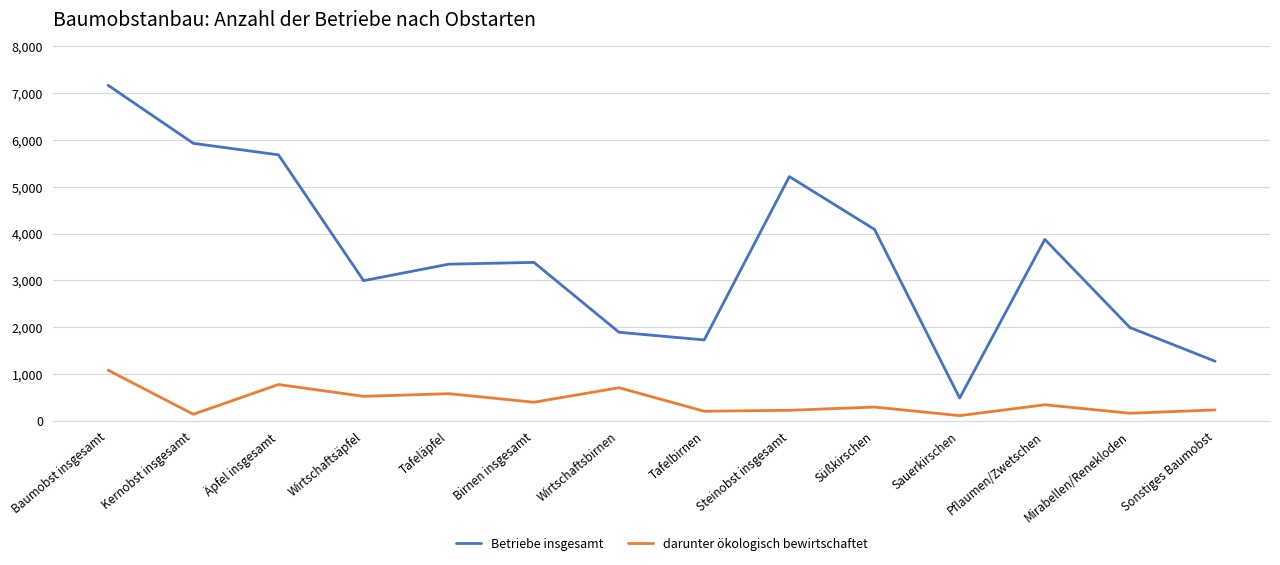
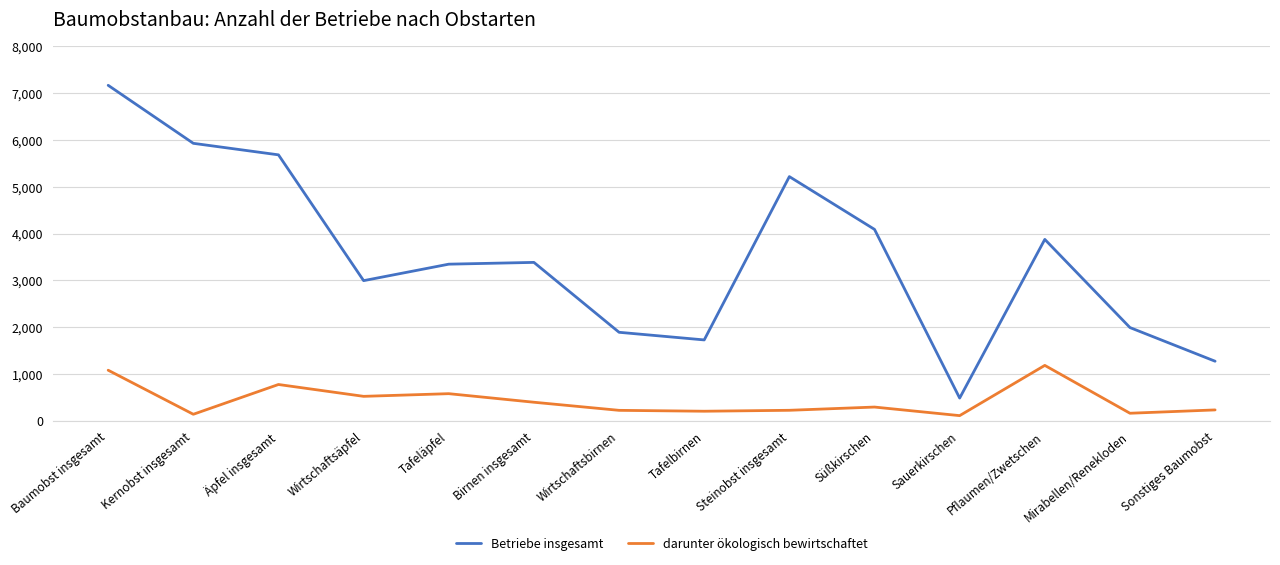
darunter ökologisch bewirtschaftet, Wirtschaftsbirnen: 700 -> 200
darunter ökologisch bewirtschaftet, Pflaumen/Zwetschen: 300 -> 1,200
